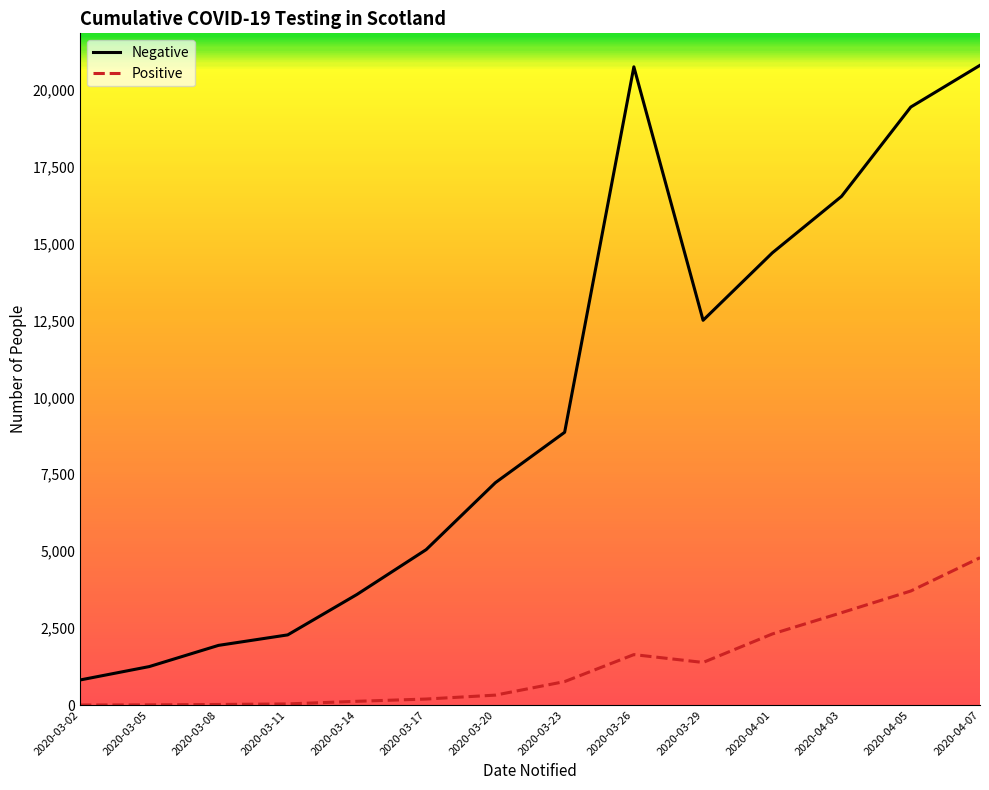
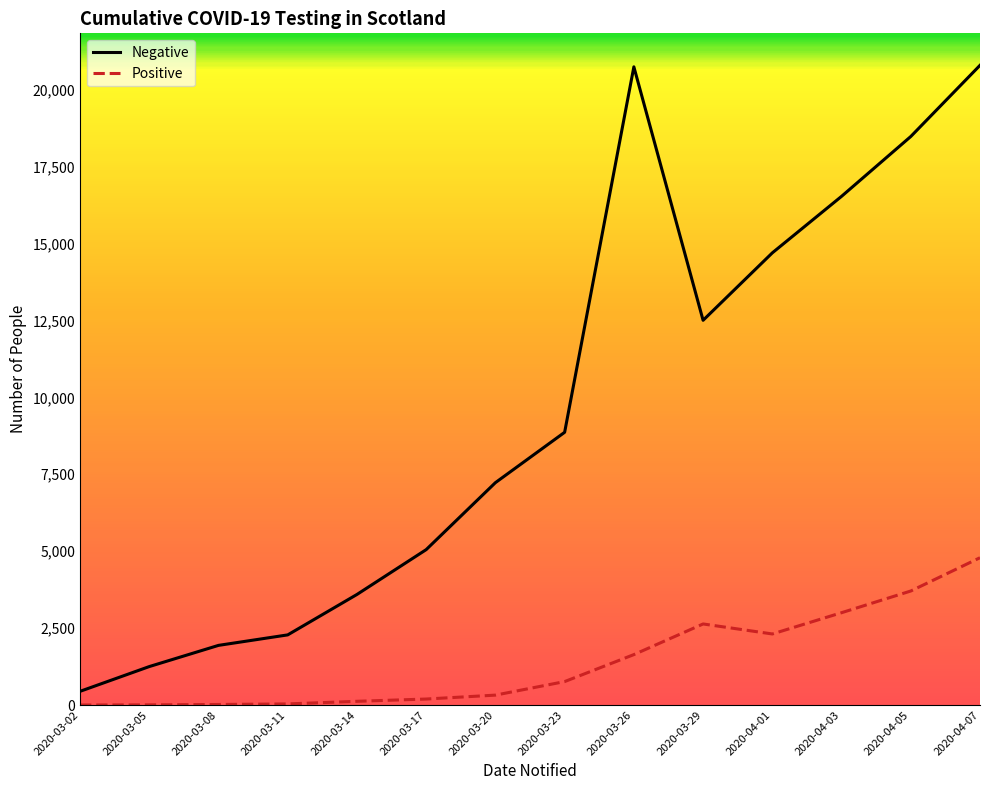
Negative, 2020-03-02: 800 -> 400
Positive, 2020-03-29: 1,400 -> 2,600
Negative, 2020-04-05: 19,400 -> 18,500
